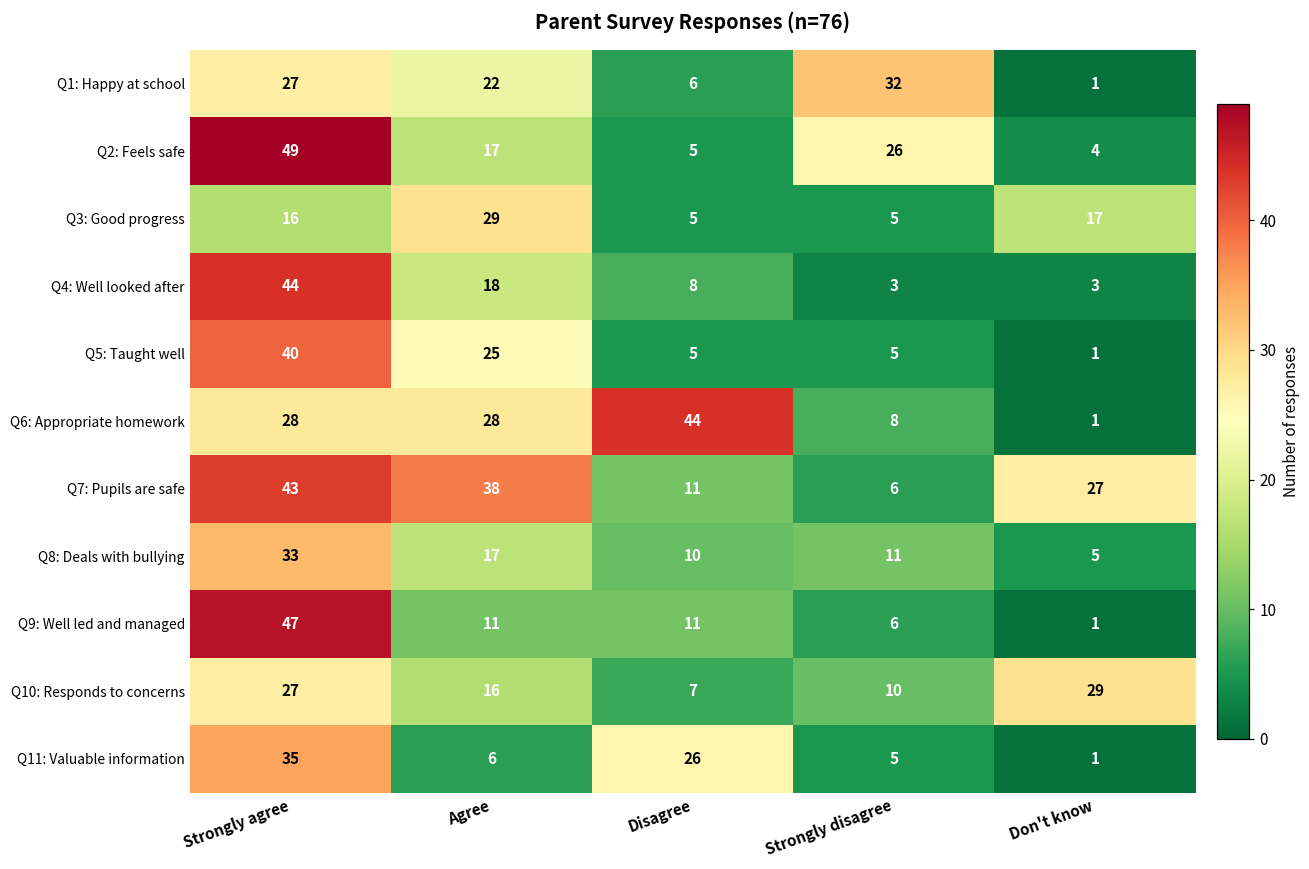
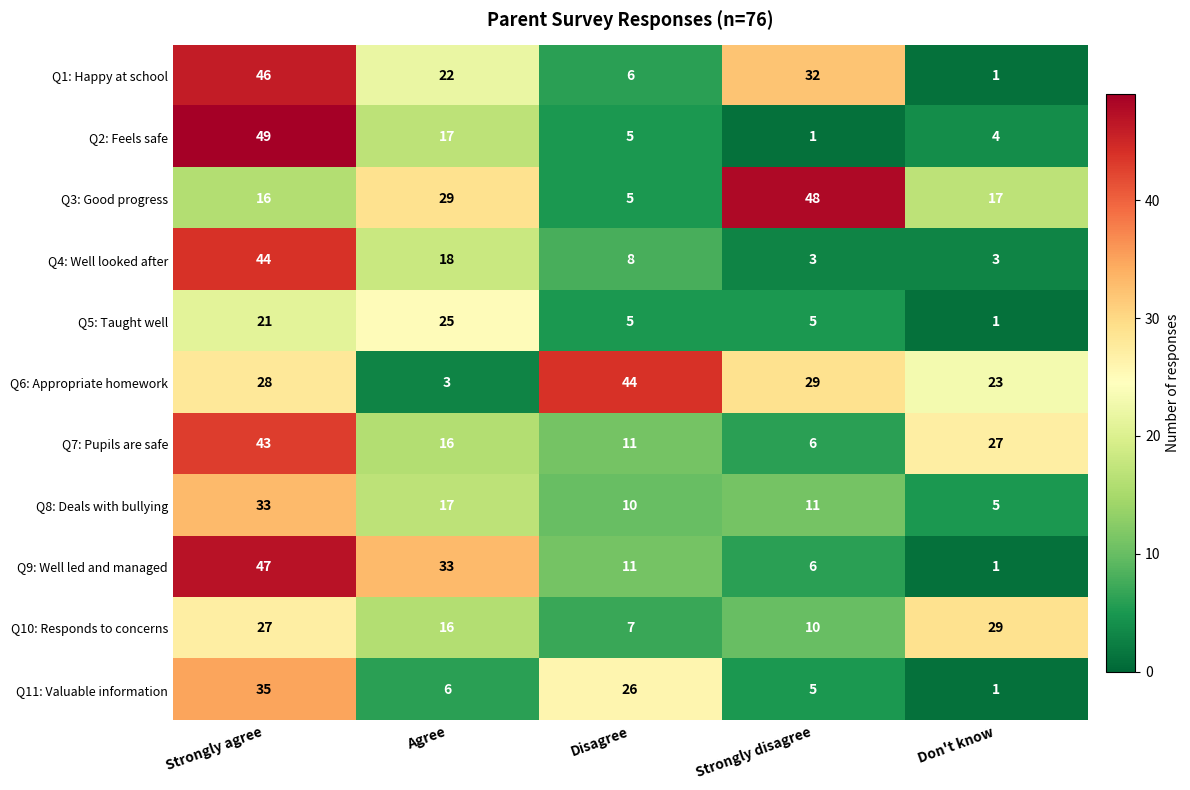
Q1: Happy at school, Strongly agree: 27 -> 46
Q2: Feels safe, Strongly disagree: 26 -> 1
Q3: Good progress, Strongly disagree: 5 -> 48
Q5: Taught well, Strongly agree: 40 -> 21
Q6: Appropriate homework, Agree: 28 -> 3
Q6: Appropriate homework, Strongly disagree: 8 -> 29
Q6: Appropriate homework, Don't know: 1 -> 23
Q7: Pupils are safe, Agree: 38 -> 16
Q9: Well led and managed, Agree: 11 -> 33
